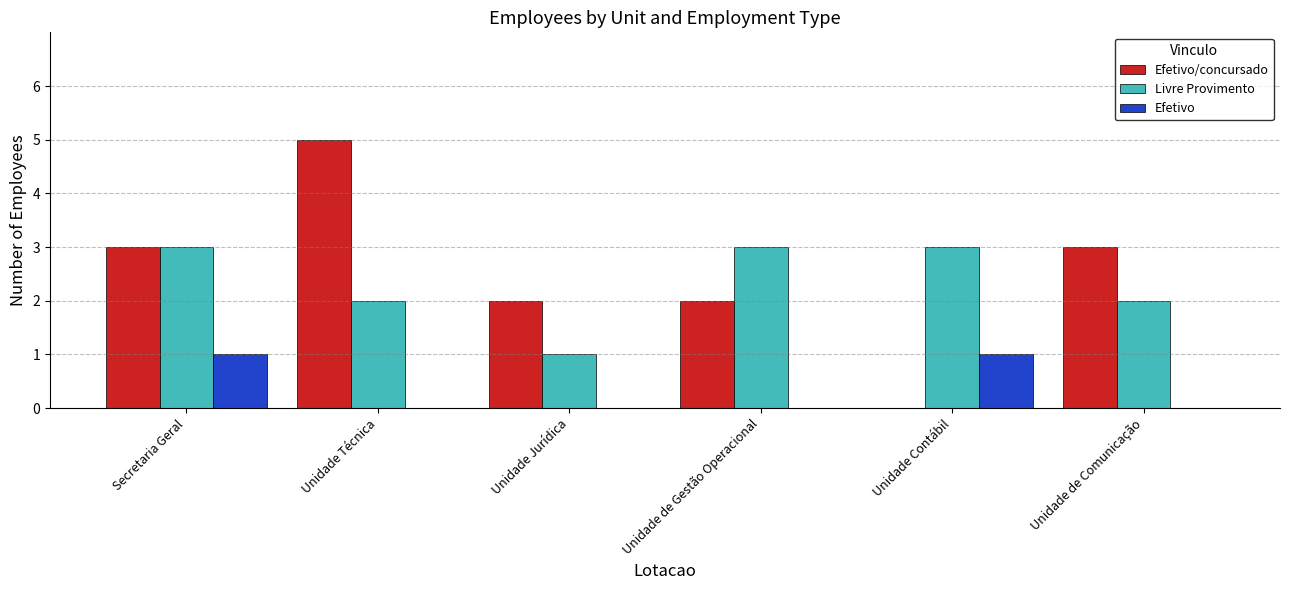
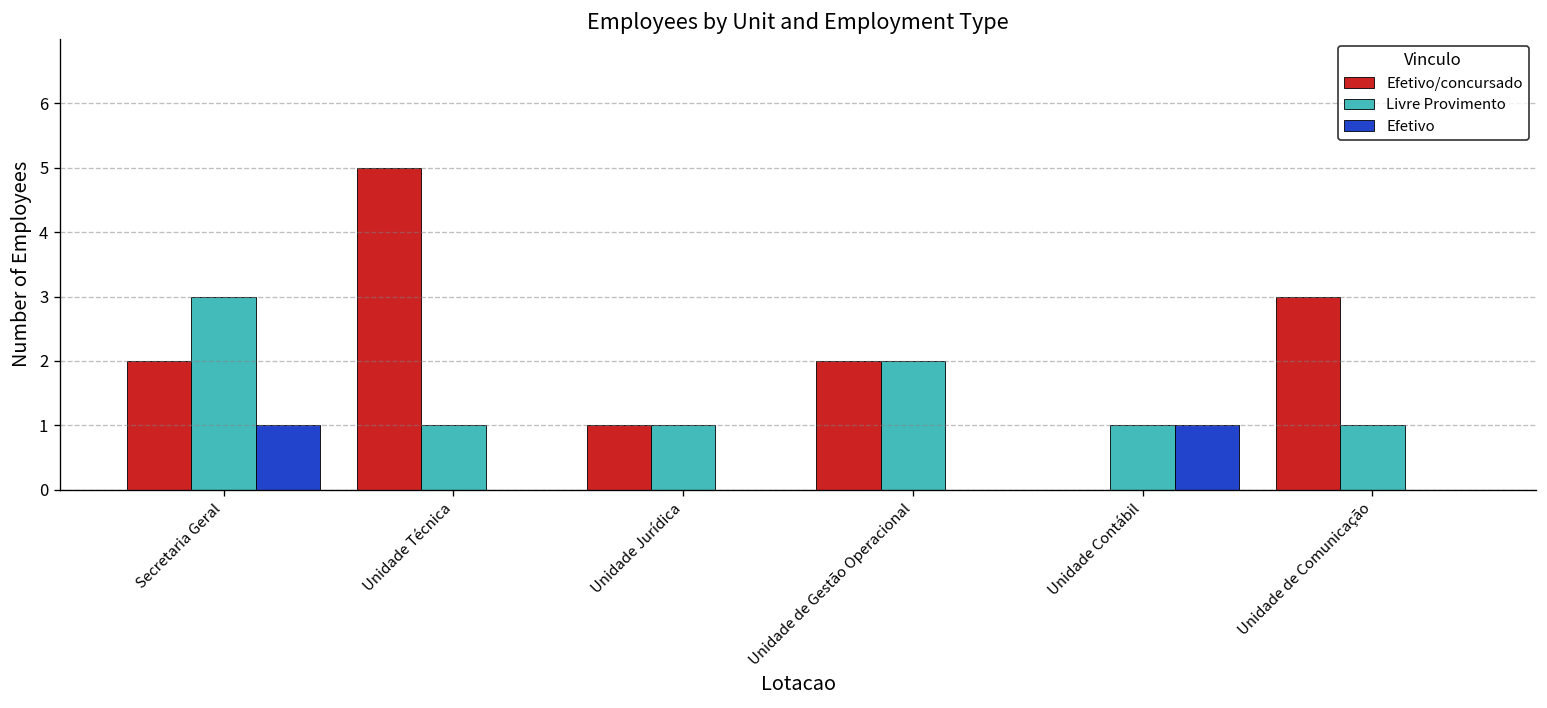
Efetivo/concursado, Secretaria Geral: 3 -> 2
Livre Provimento, Unidade Técnica: 2 -> 1
Efetivo/concursado, Unidade Jurídica: 2 -> 1
Livre Provimento, Unidade de Gestão Operacional: 3 -> 2
Livre Provimento, Unidade Contábil: 3 -> 1
Livre Provimento, Unidade de Comunicação: 2 -> 1
